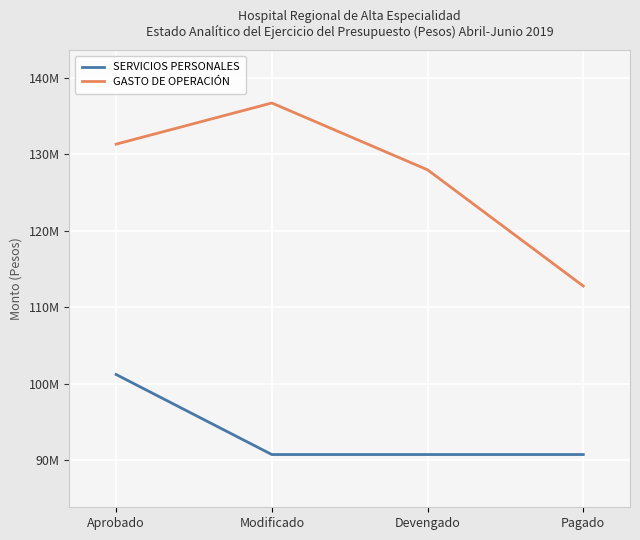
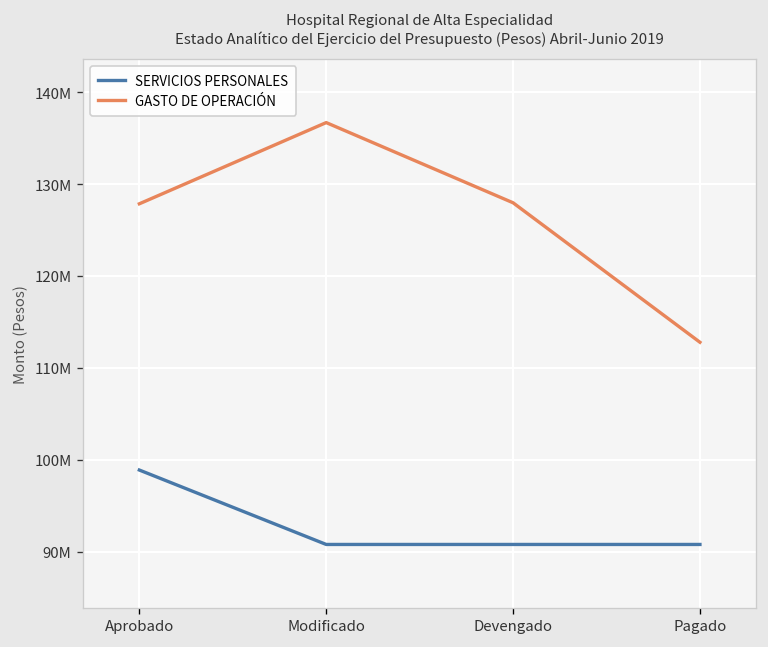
SERVICIOS PERSONALES, Aprobado: 101000000 -> 99000000
GASTO DE OPERACIÓN, Aprobado: 131000000 -> 128000000
